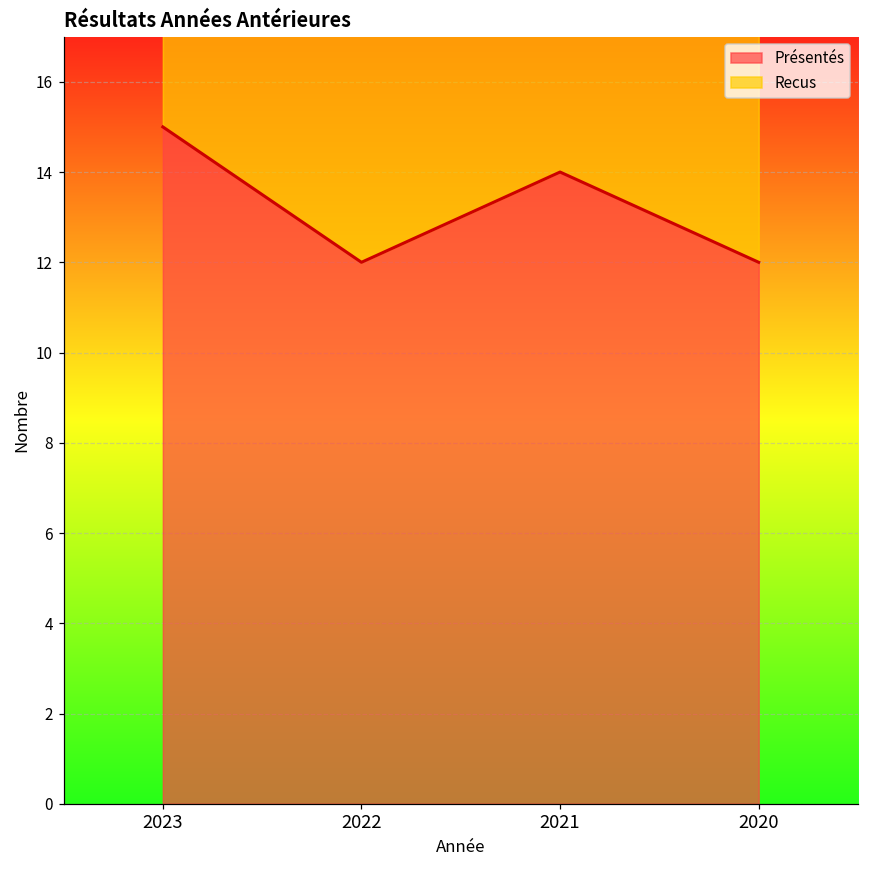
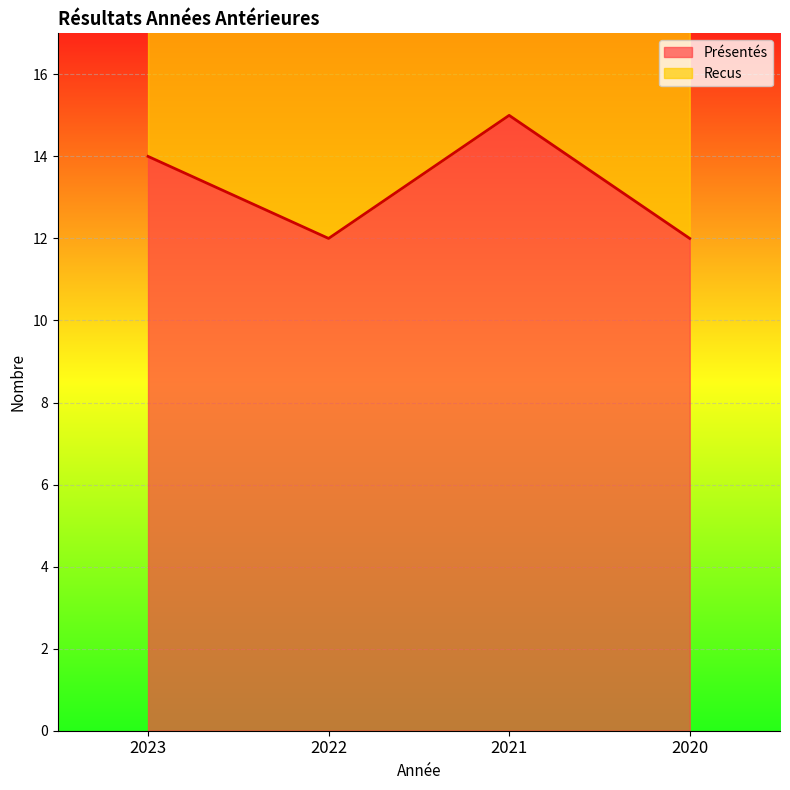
Présentés, 2023: 15 -> 14
Présentés, 2021: 14 -> 15
